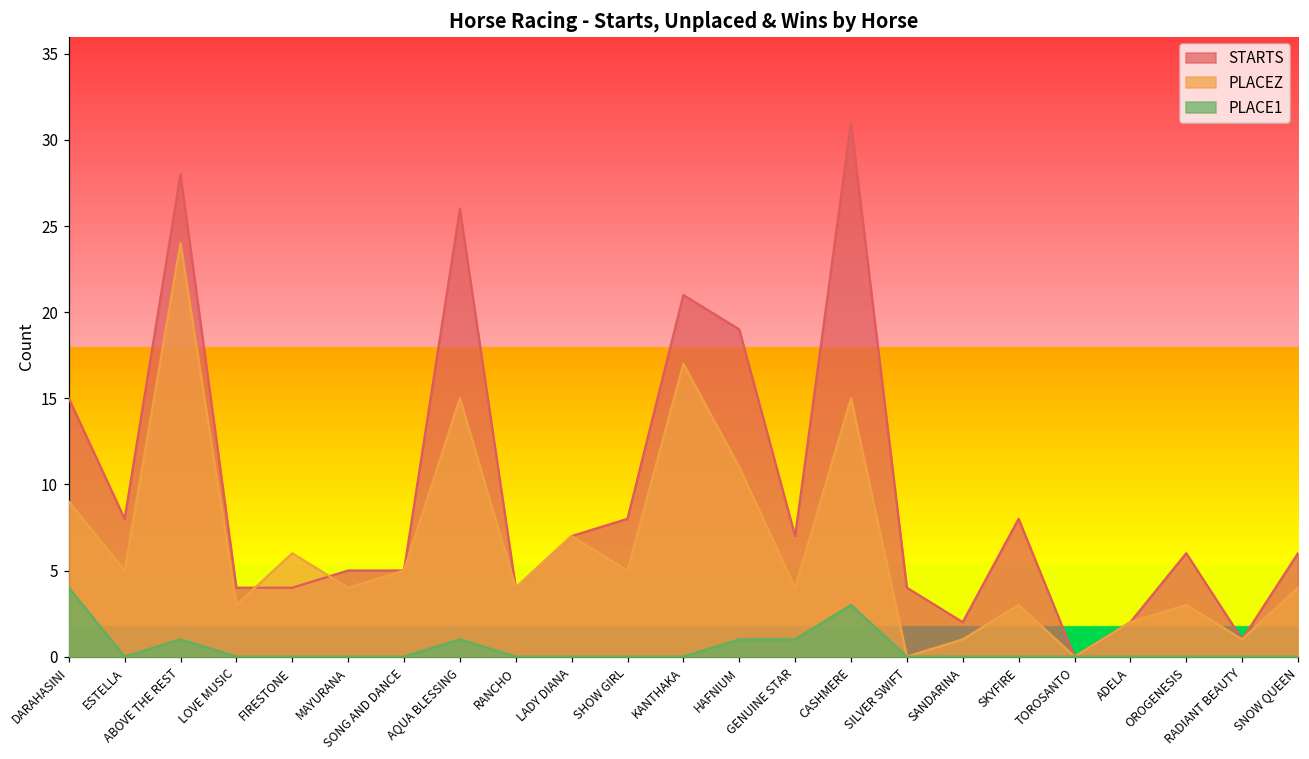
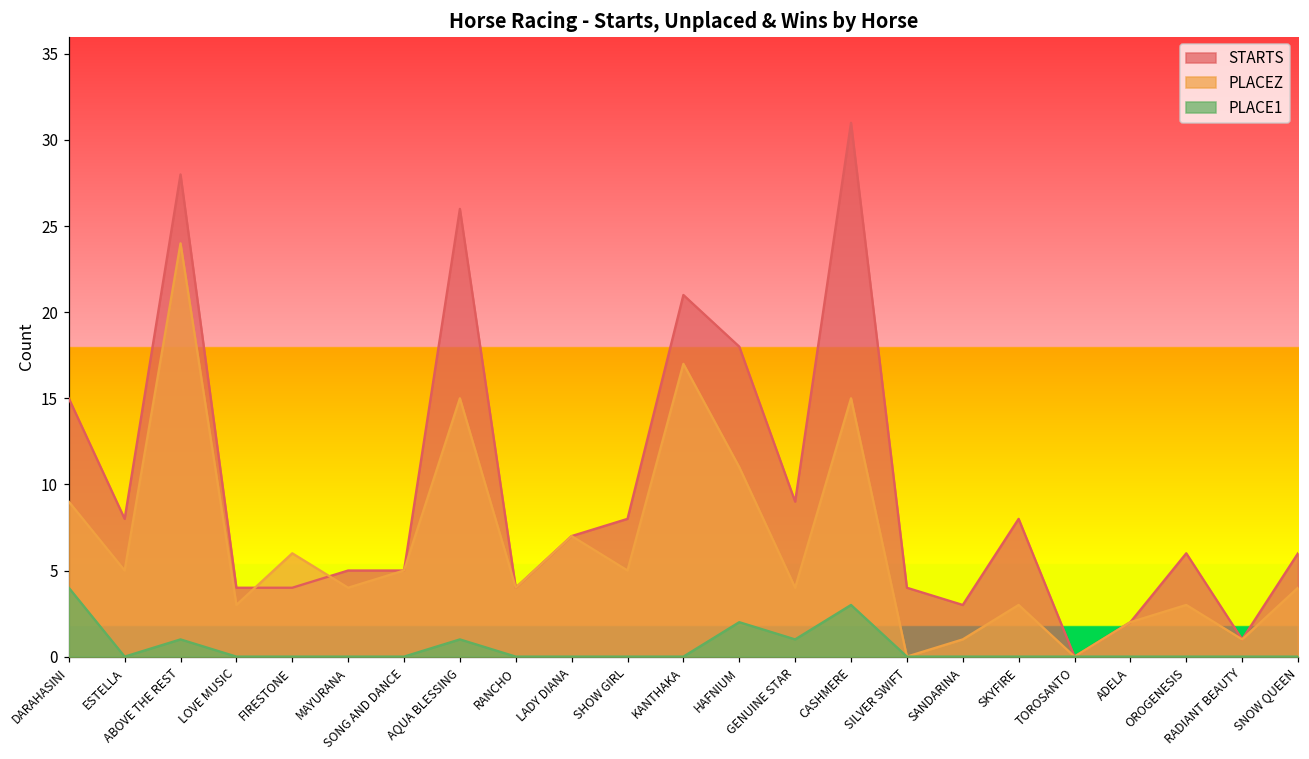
STARTS, HAFNIUM: 19 -> 18
PLACE1, HAFNIUM: 1 -> 2
STARTS, GENUINE STAR: 7 -> 9
STARTS, SANDARINA: 2 -> 3
